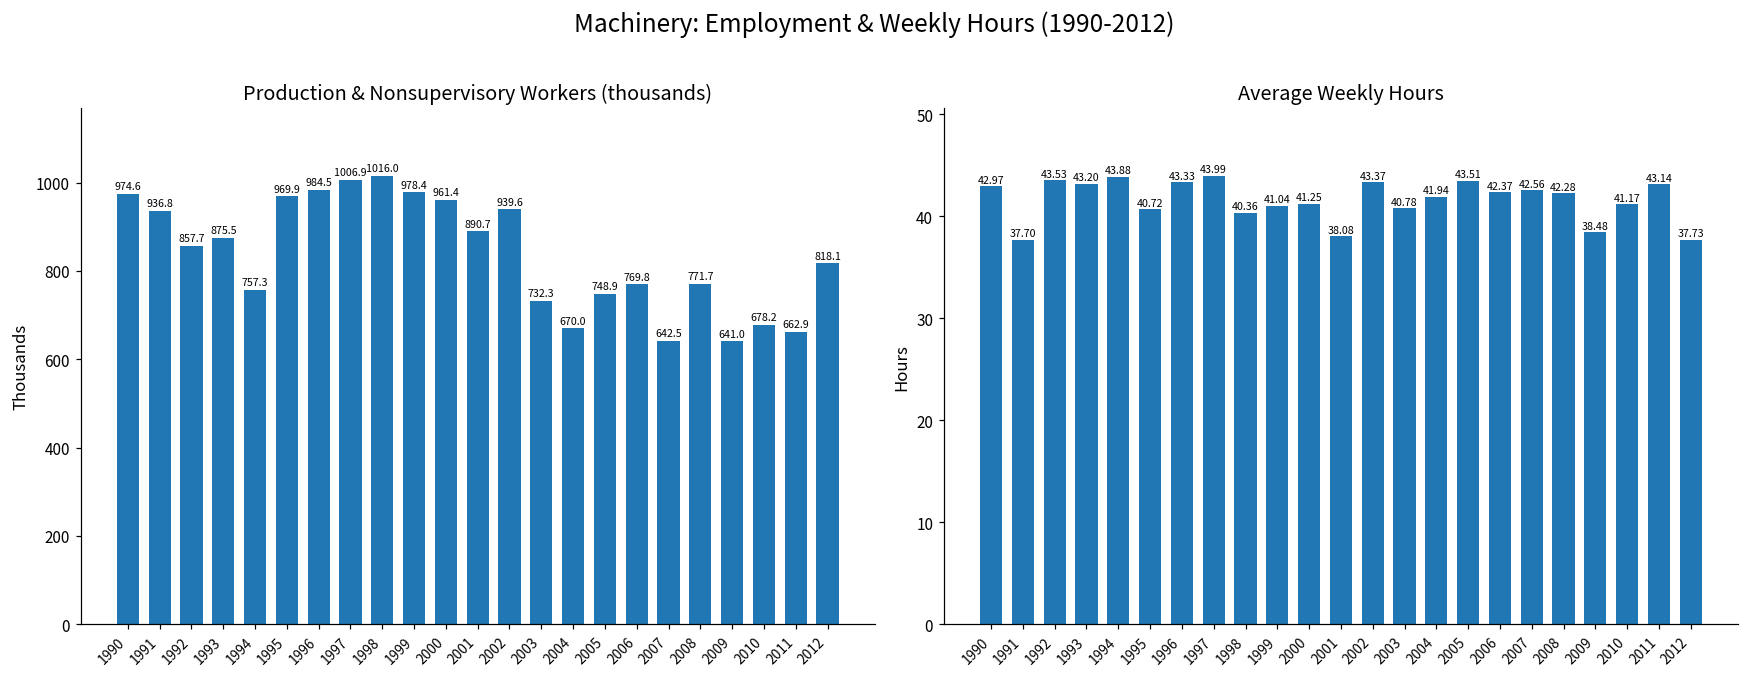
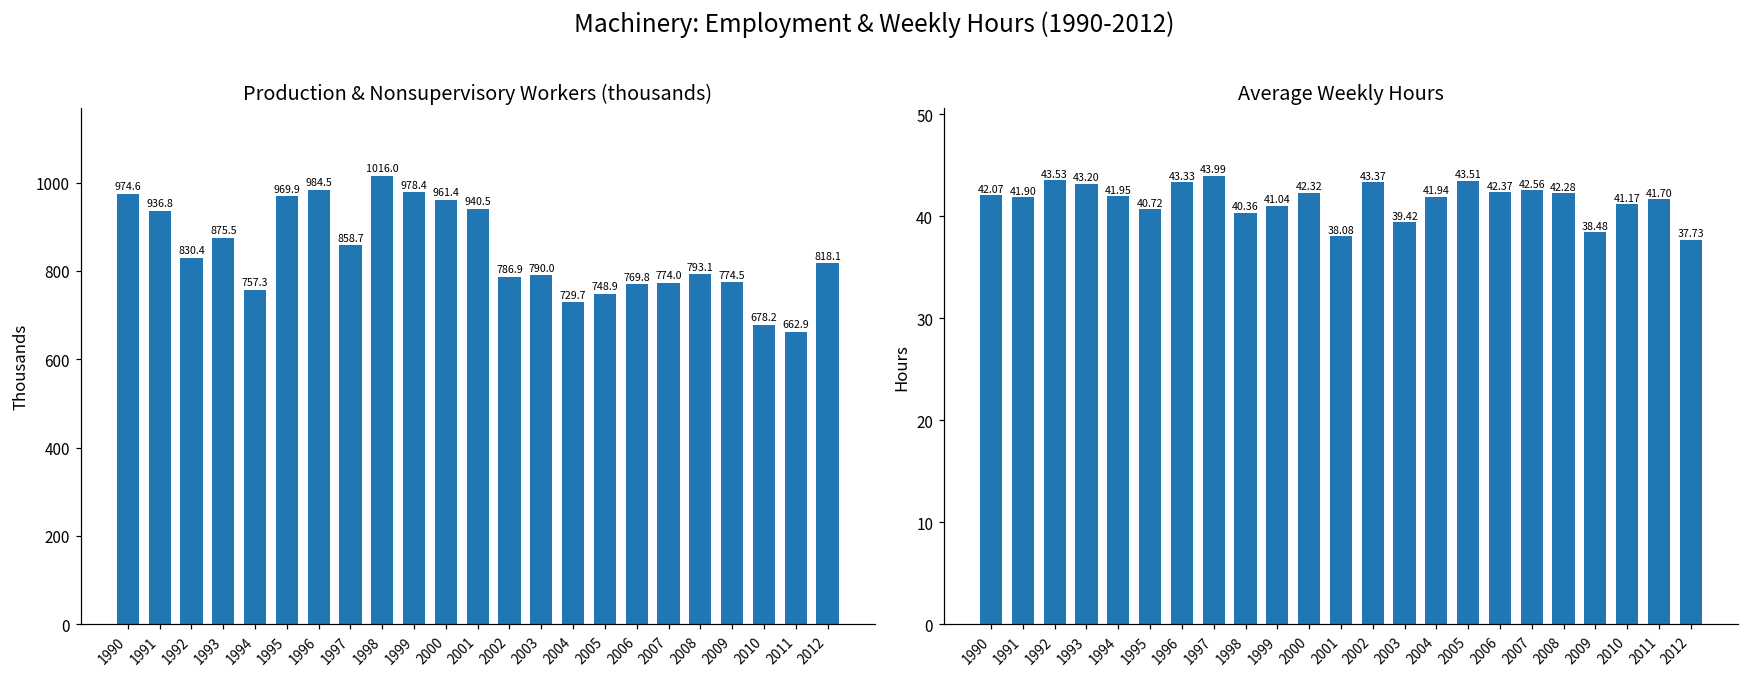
Production & Nonsupervisory Workers (thousands), 1992: 857.7 -> 830.4
Production & Nonsupervisory Workers (thousands), 1997: 1006.9 -> 858.7
Production & Nonsupervisory Workers (thousands), 2001: 890.7 -> 940.5
Production & Nonsupervisory Workers (thousands), 2002: 939.6 -> 786.9
Production & Nonsupervisory Workers (thousands), 2003: 732.3 -> 790.0
Production & Nonsupervisory Workers (thousands), 2004: 670.0 -> 729.7
Production & Nonsupervisory Workers (thousands), 2007: 642.5 -> 774.0
Production & Nonsupervisory Workers (thousands), 2008: 771.7 -> 793.1
Production & Nonsupervisory Workers (thousands), 2009: 641.0 -> 774.5
Average Weekly Hours, 1990: 42.97 -> 42.07
Average Weekly Hours, 1991: 37.70 -> 41.90
Average Weekly Hours, 1994: 43.88 -> 41.95
Average Weekly Hours, 2000: 41.25 -> 42.32
Average Weekly Hours, 2003: 40.78 -> 39.42
Average Weekly Hours, 2011: 43.14 -> 41.70
